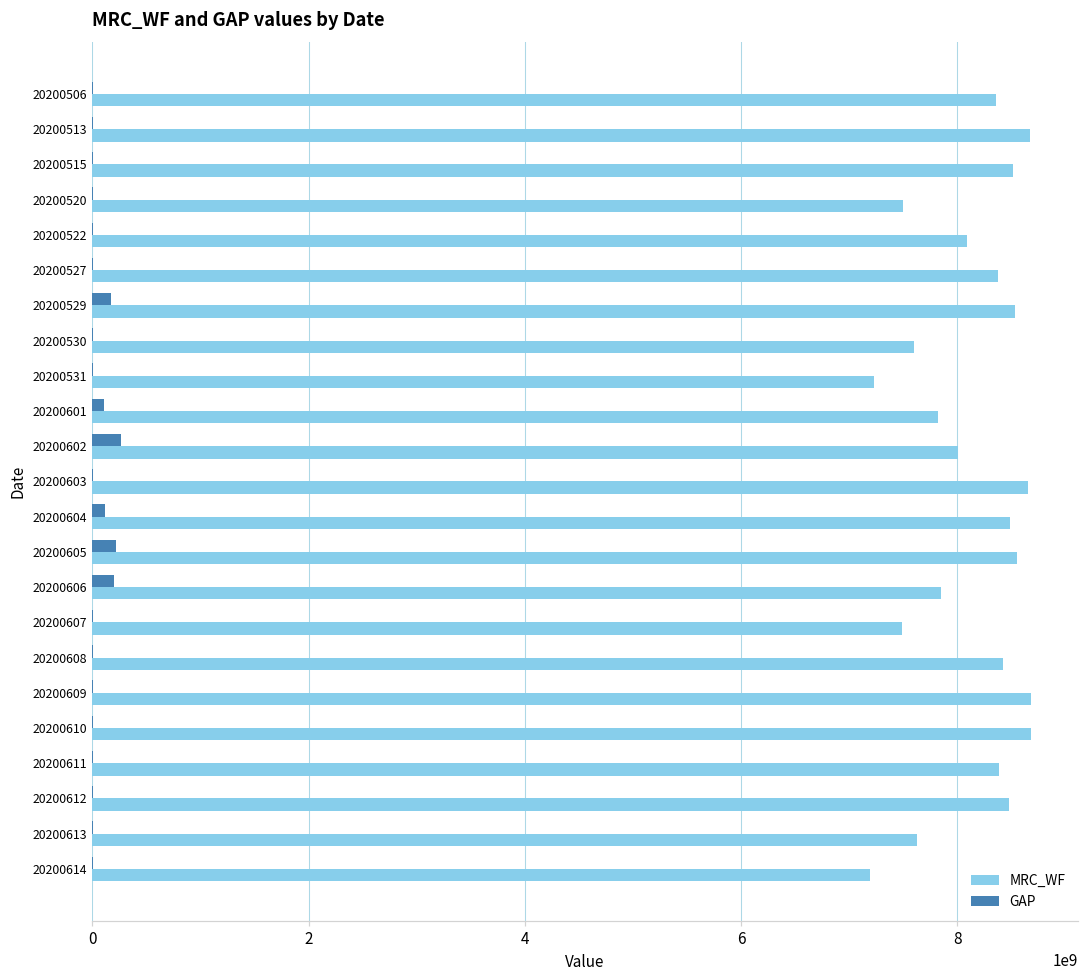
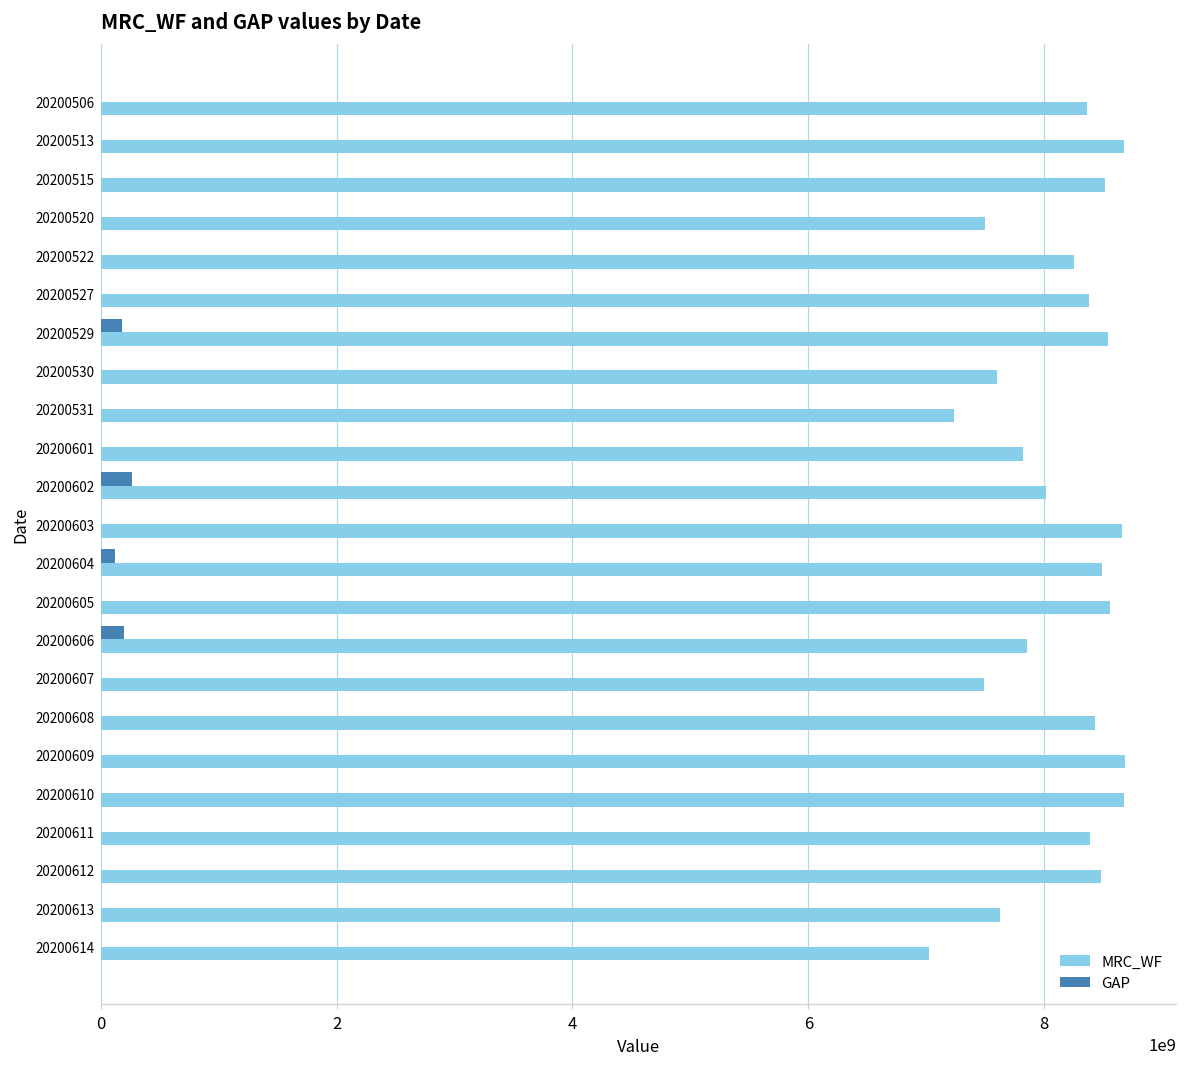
MRC_WF, 20200522: 8100000000 -> 8300000000
GAP, 20200601: 100000000 -> 0
GAP, 20200605: 200000000 -> 0
MRC_WF, 20200614: 7200000000 -> 7000000000
